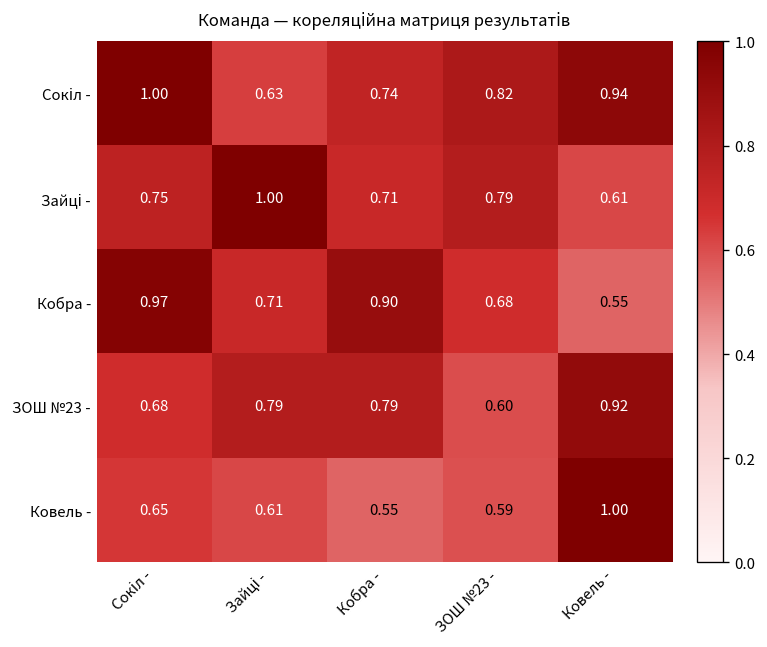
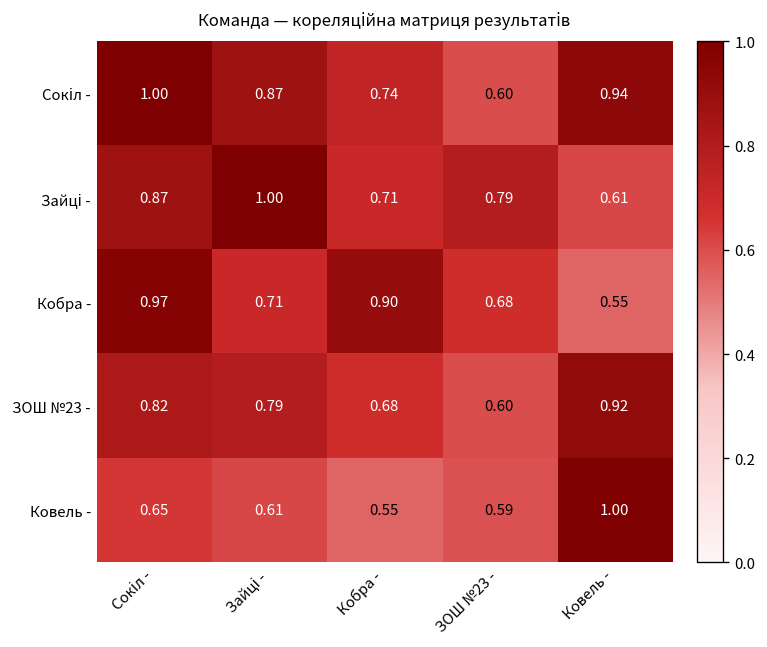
Сокіл -, Зайці -: 0.63 -> 0.87
Сокіл -, ЗОШ №23 -: 0.82 -> 0.60
Зайці -, Сокіл -: 0.75 -> 0.87
ЗОШ №23 -, Сокіл -: 0.68 -> 0.82
ЗОШ №23 -, Кобра -: 0.79 -> 0.68
